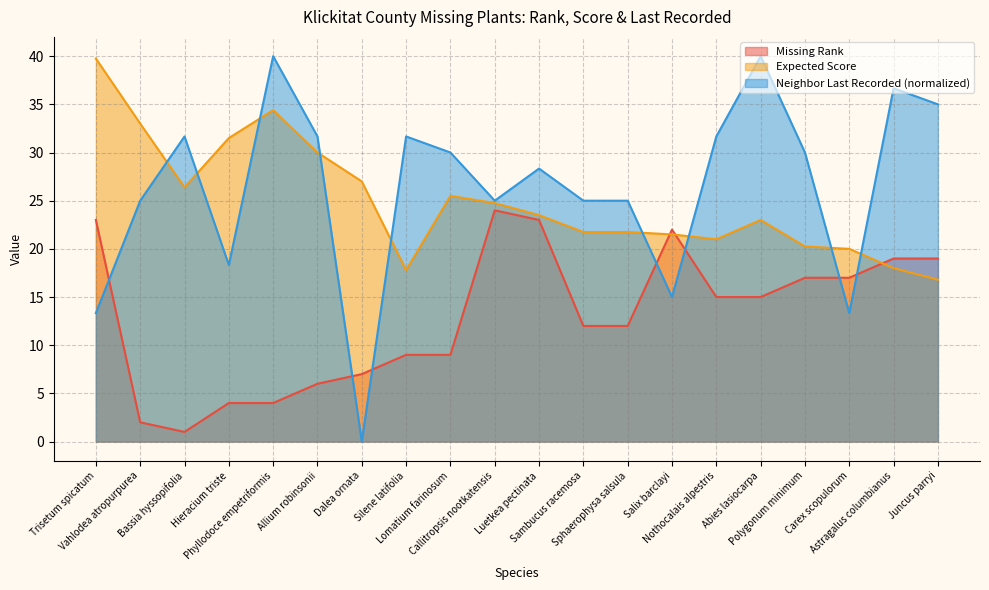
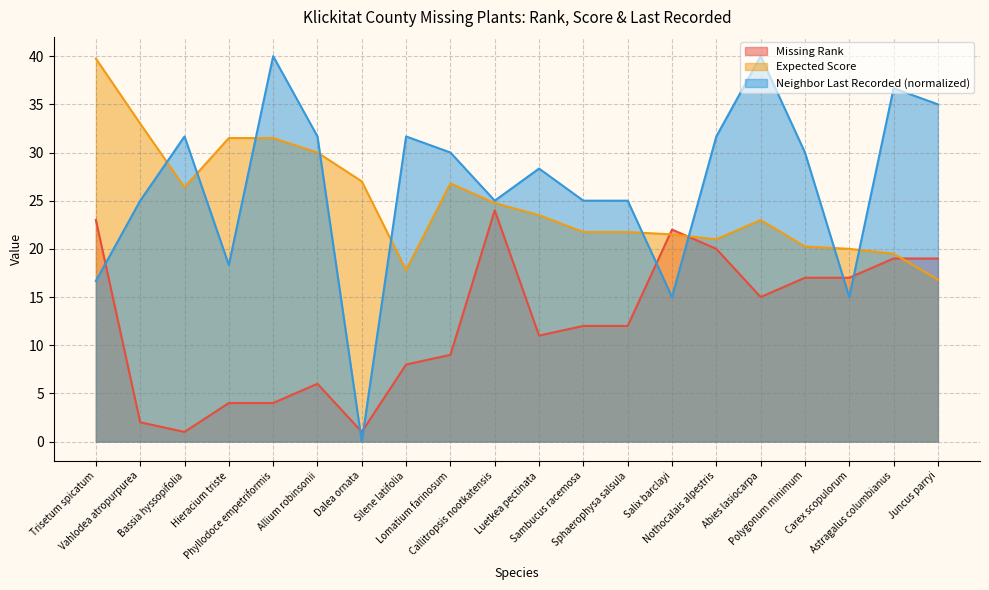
Neighbor Last Recorded (normalized), Trisetum spicatum: 13 -> 17
Expected Score, Phyllodoce empetriformis: 34 -> 32
Missing Rank, Dalea ornata: 7 -> 1
Missing Rank, Silene latifolia: 9 -> 8
Expected Score, Lomatium farinosum: 26 -> 27
Missing Rank, Luetkea pectinata: 23 -> 11
Missing Rank, Nothocalais alpestris: 15 -> 20
Neighbor Last Recorded (normalized), Carex scopulorum: 13 -> 15
Expected Score, Astragalus columbianus: 18 -> 20
